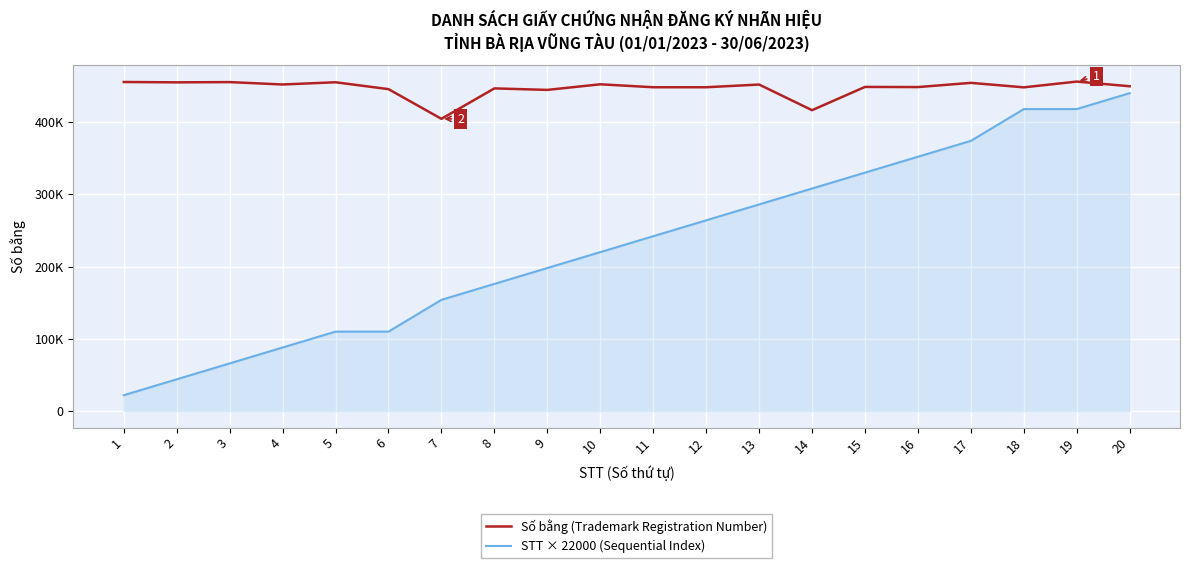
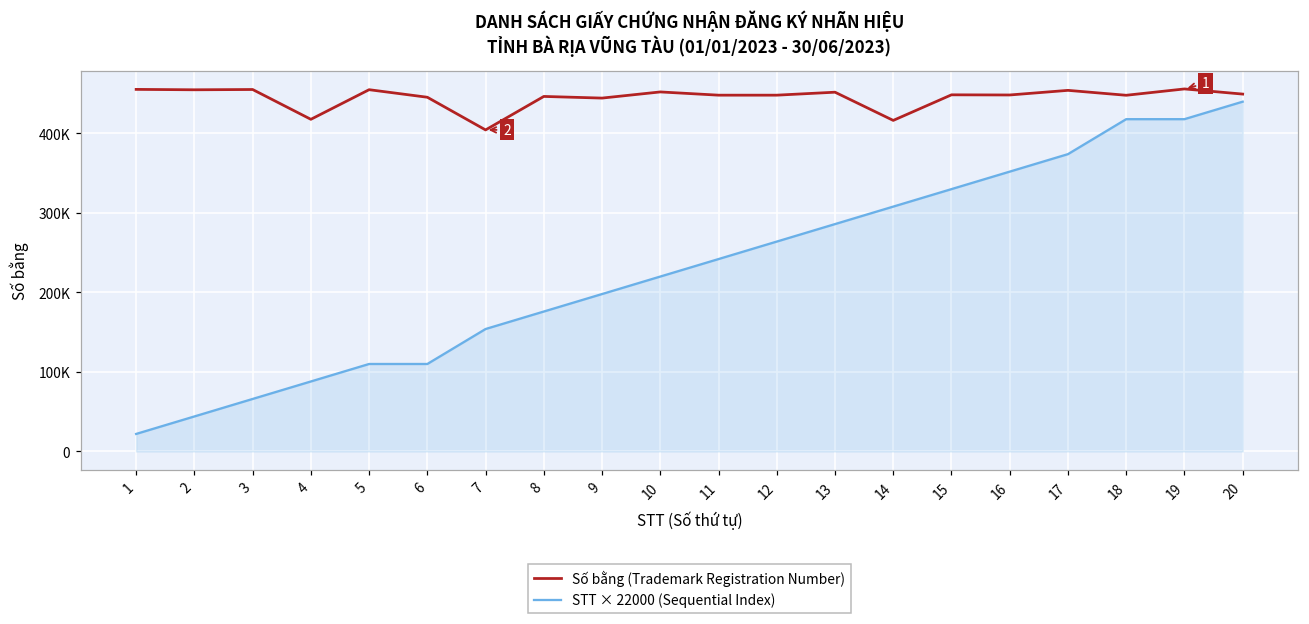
Số bằng (Trademark Registration Number), 4: 450000 -> 420000
